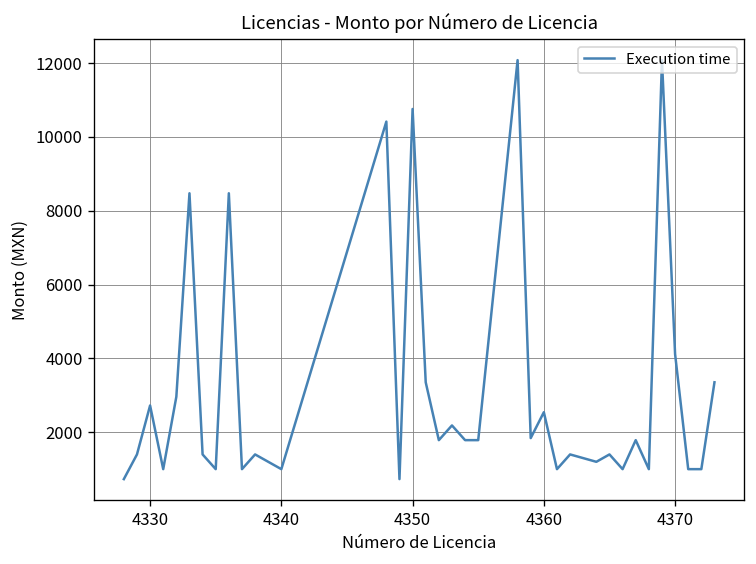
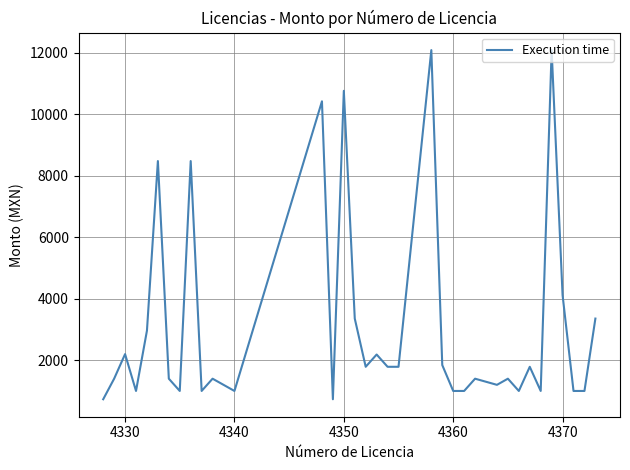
4330: 2700 -> 2200
4360: 2500 -> 1000
